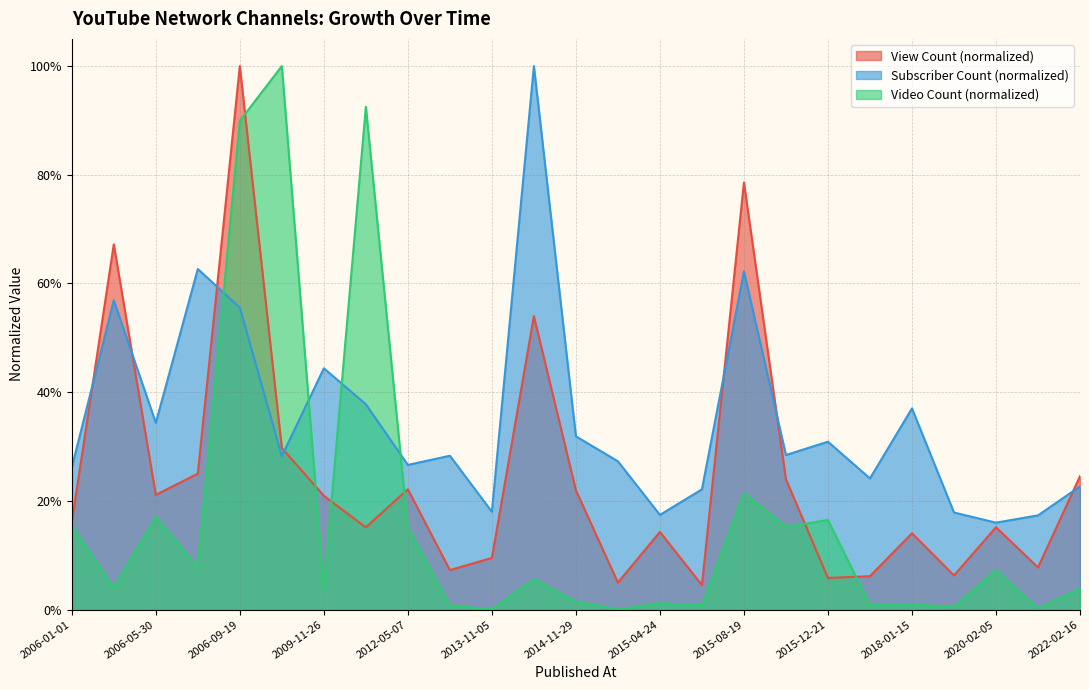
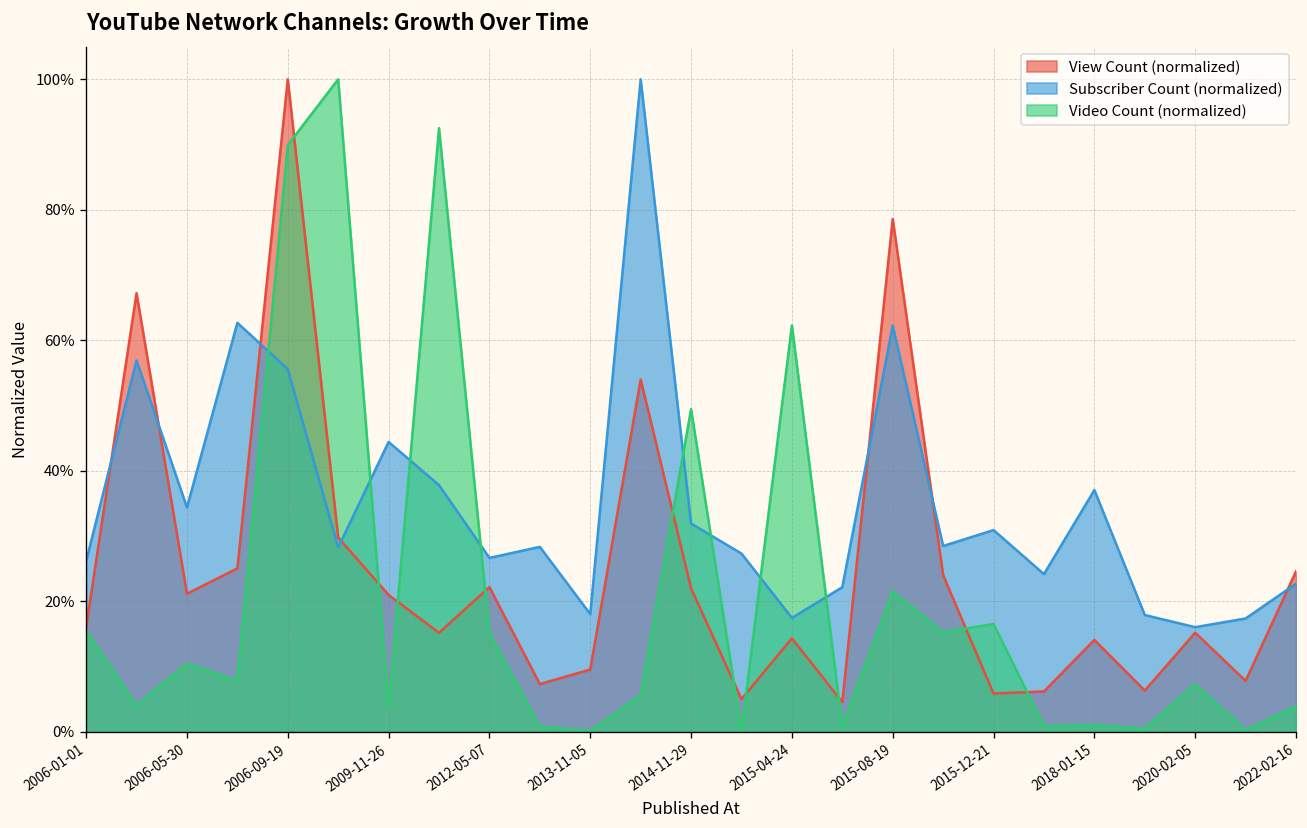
Video Count (normalized), 2006-05-30: 17% -> 10%
Video Count (normalized), 2014-11-29: 1% -> 49%
Video Count (normalized), 2015-04-24: 1% -> 62%
